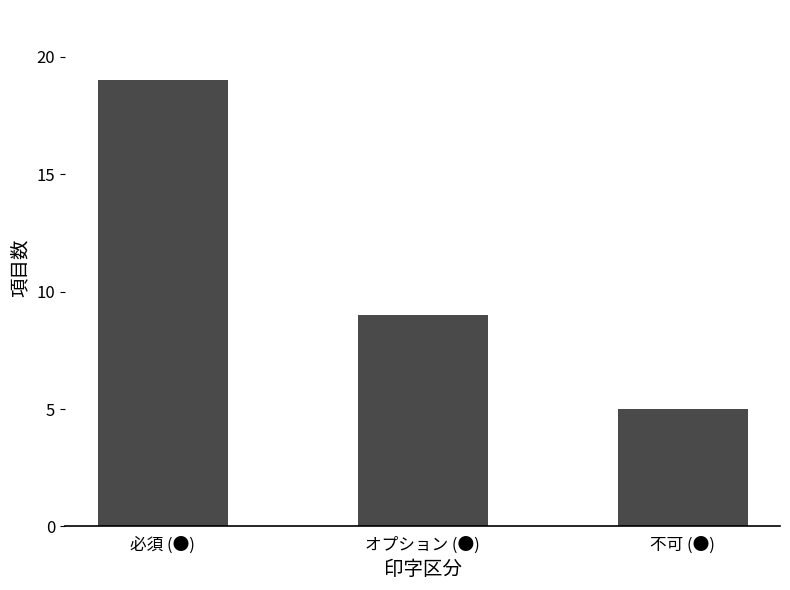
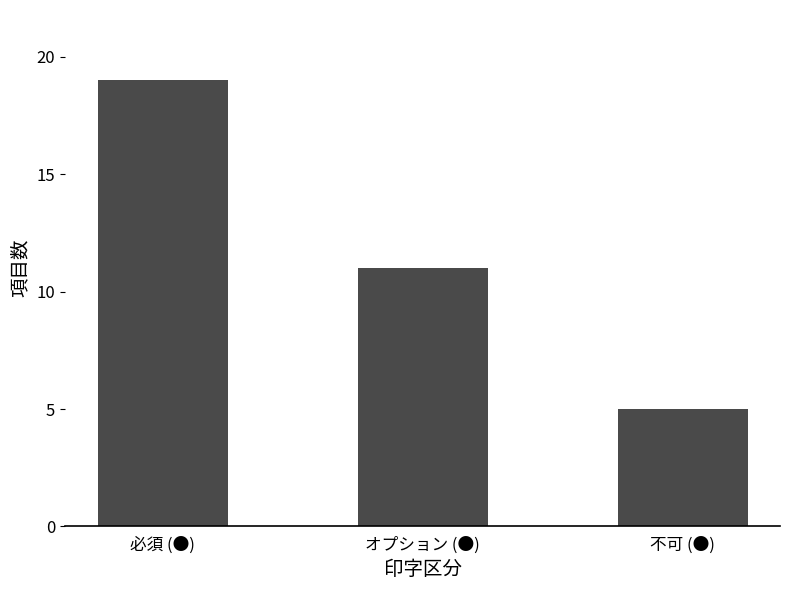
オプション (●): 9 -> 11
